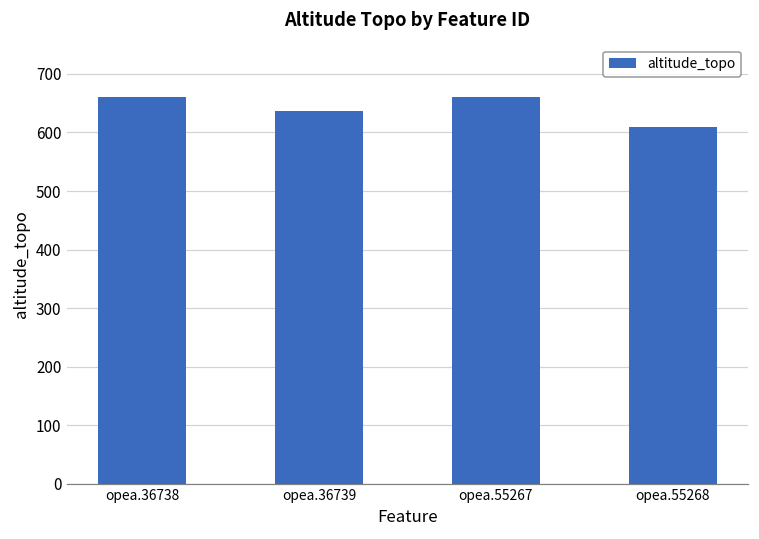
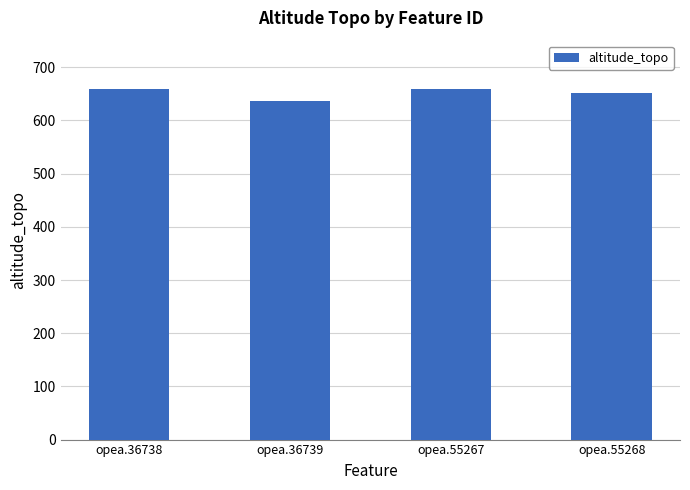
opea.55268: 610 -> 650
